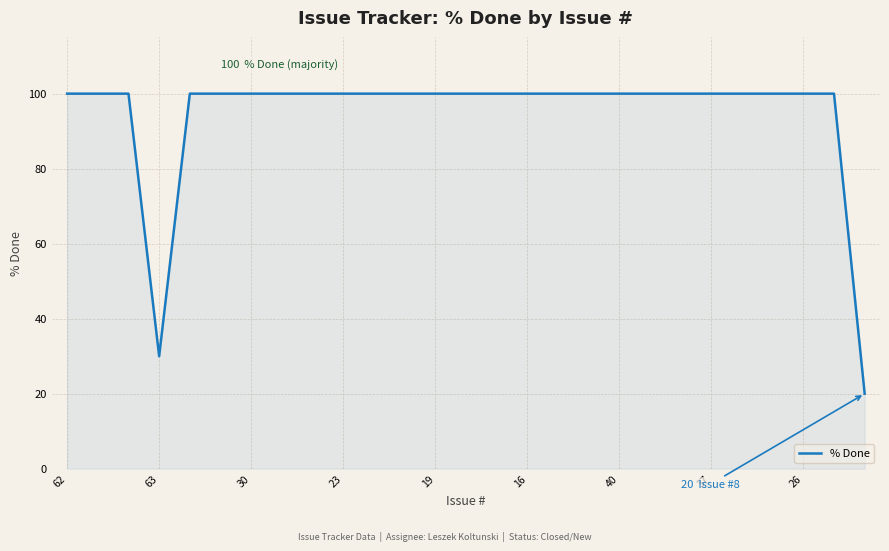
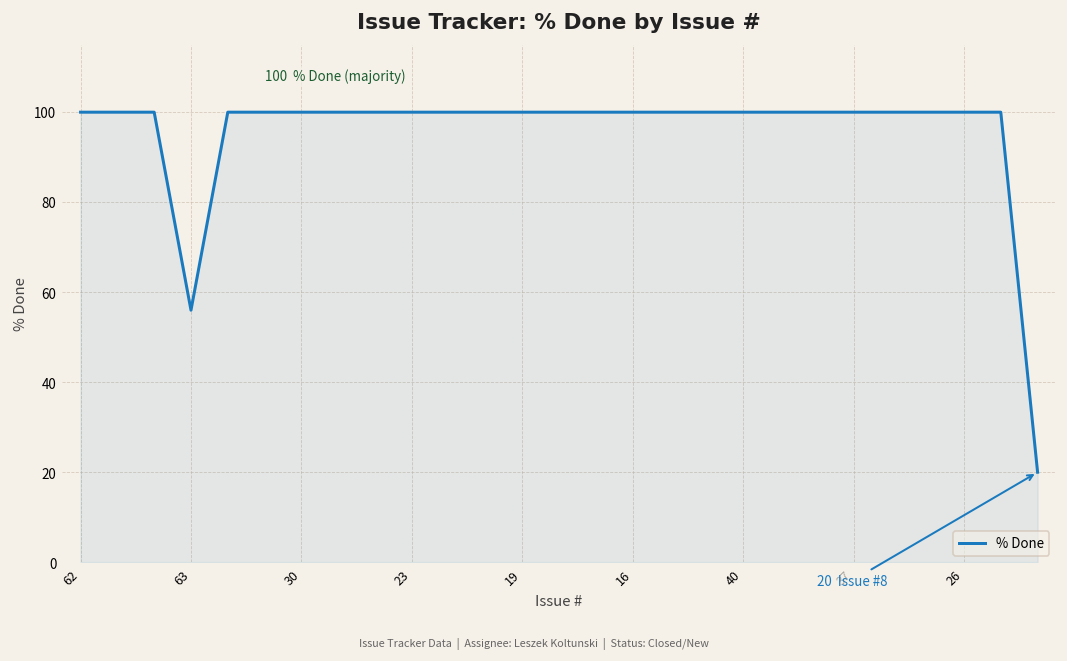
63: 30 -> 56
